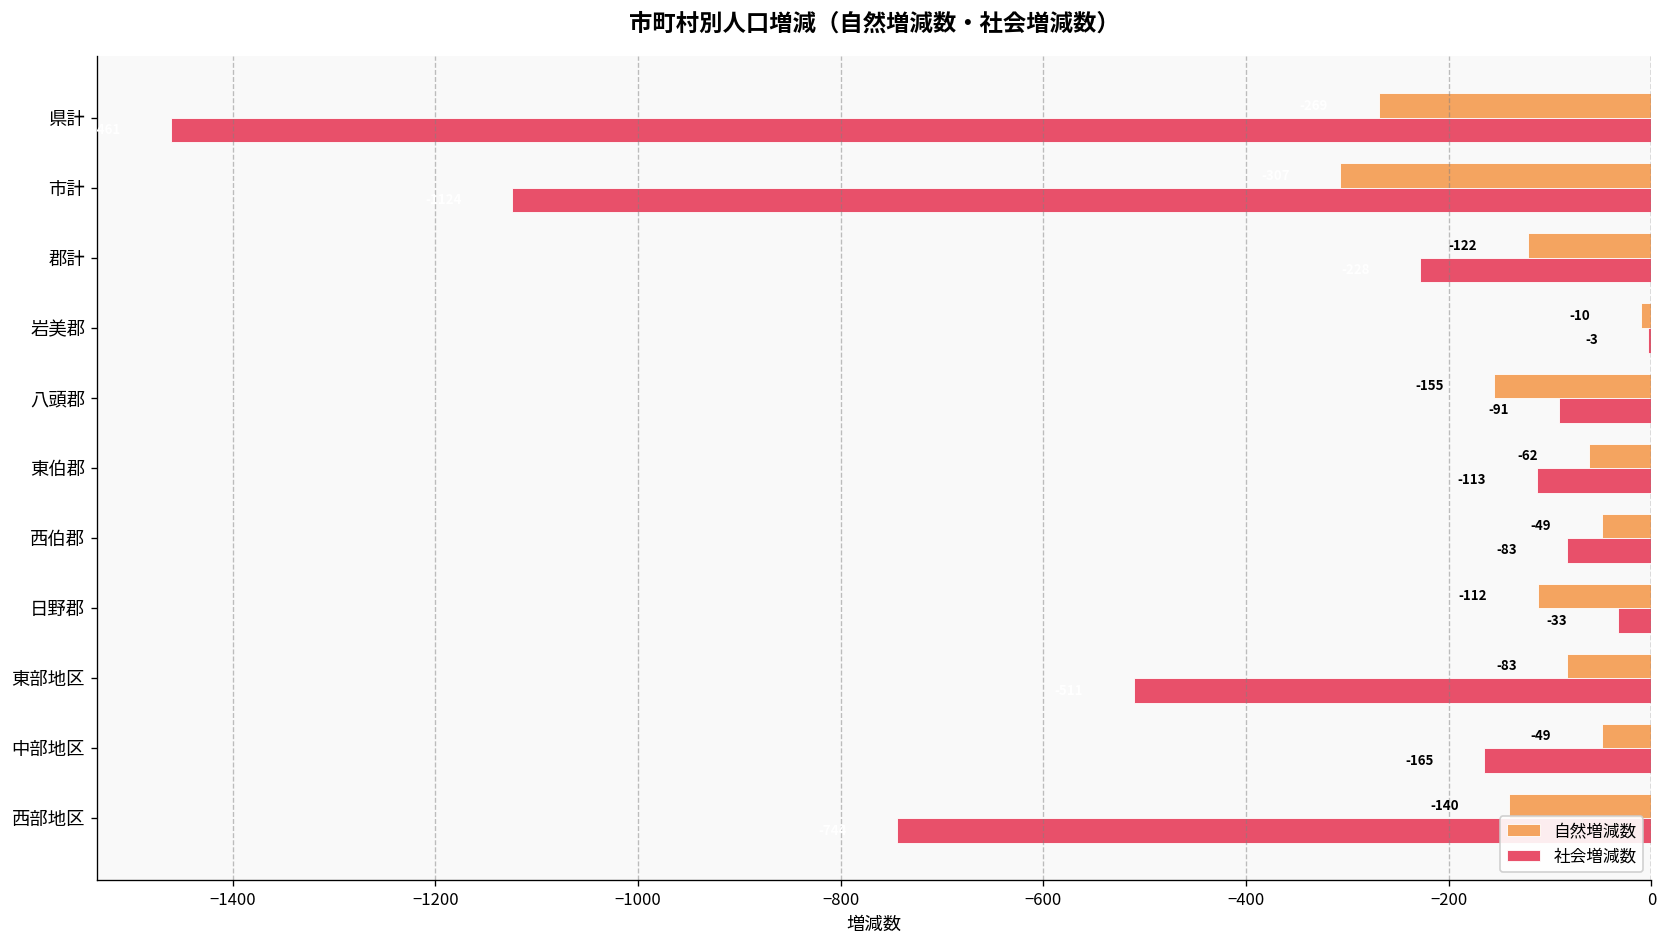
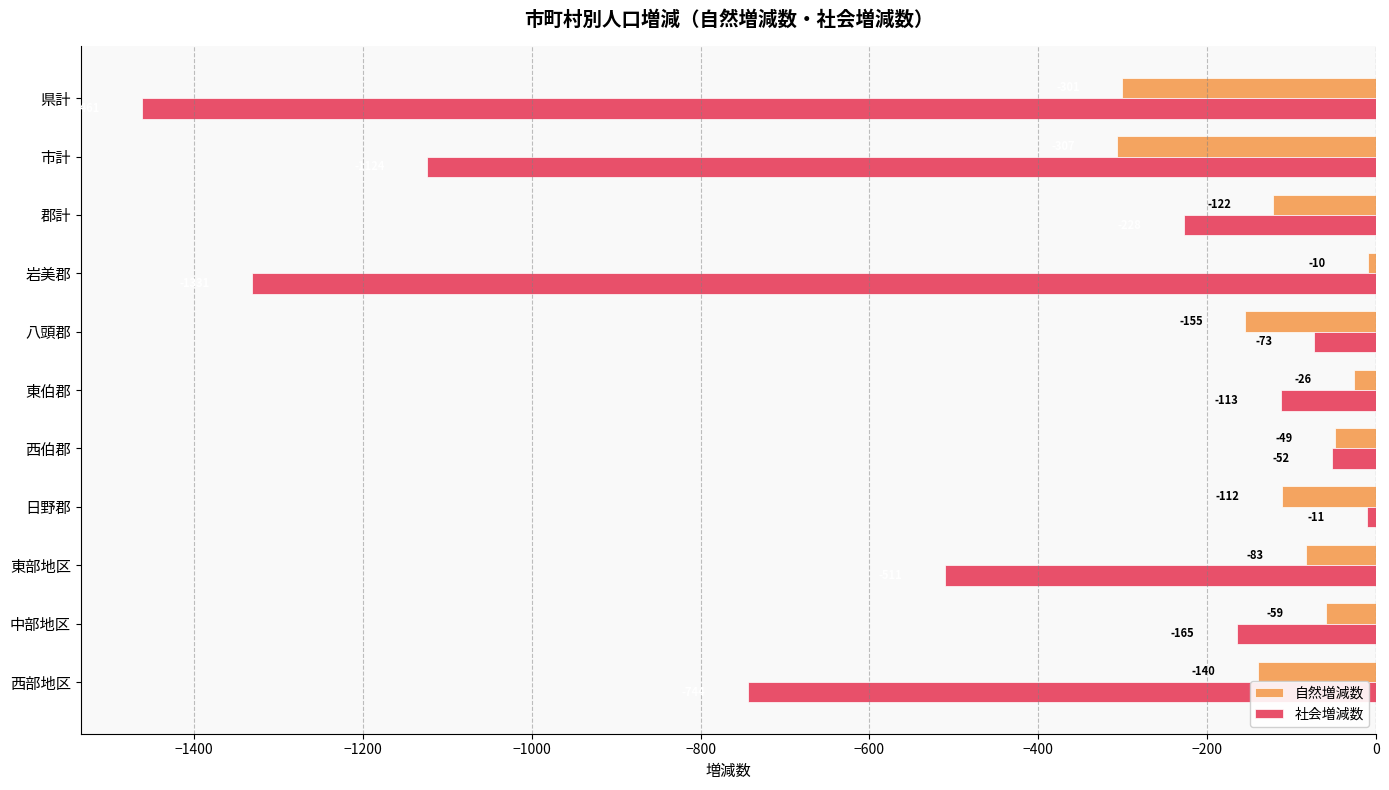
自然増減数, 県計: -270 -> -300
社会増減数, 岩美郡: 0 -> -1330
社会増減数, 八頭郡: -91 -> -73
自然増減数, 東伯郡: -62 -> -26
社会増減数, 西伯郡: -83 -> -52
社会増減数, 日野郡: -33 -> -11
自然増減数, 中部地区: -49 -> -59
